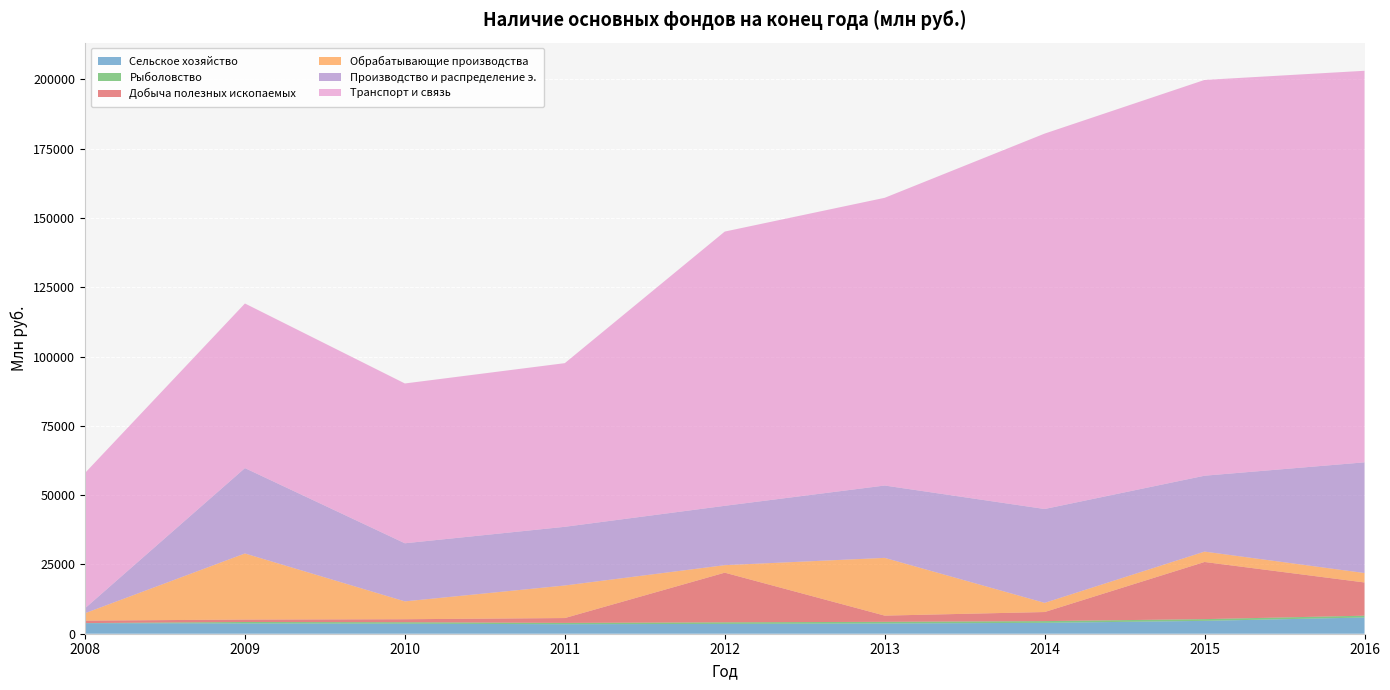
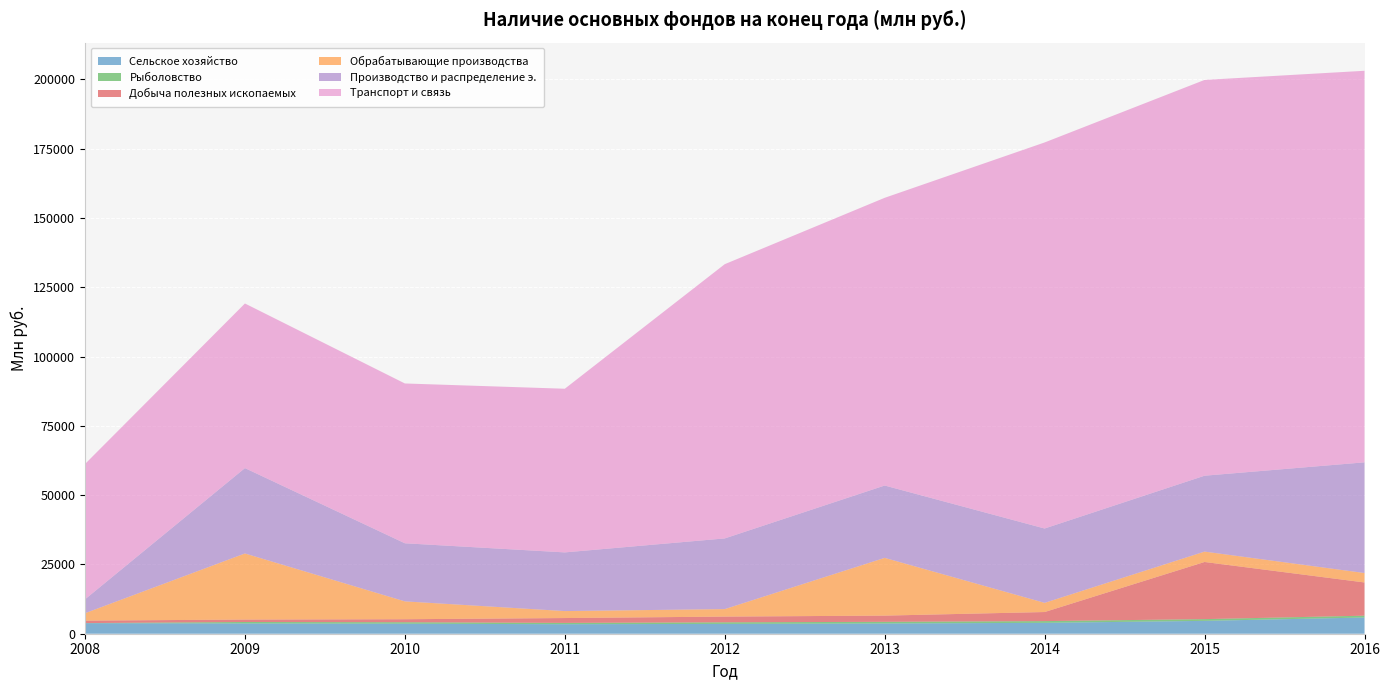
Производство и распределение э., 2008: 2000 -> 5000
Обрабатывающие производства, 2011: 12000 -> 3000
Добыча полезных ископаемых, 2012: 18000 -> 2000
Производство и распределение э., 2012: 21000 -> 25000
Производство и распределение э., 2014: 34000 -> 27000
Транспорт и связь, 2014: 135000 -> 139000
